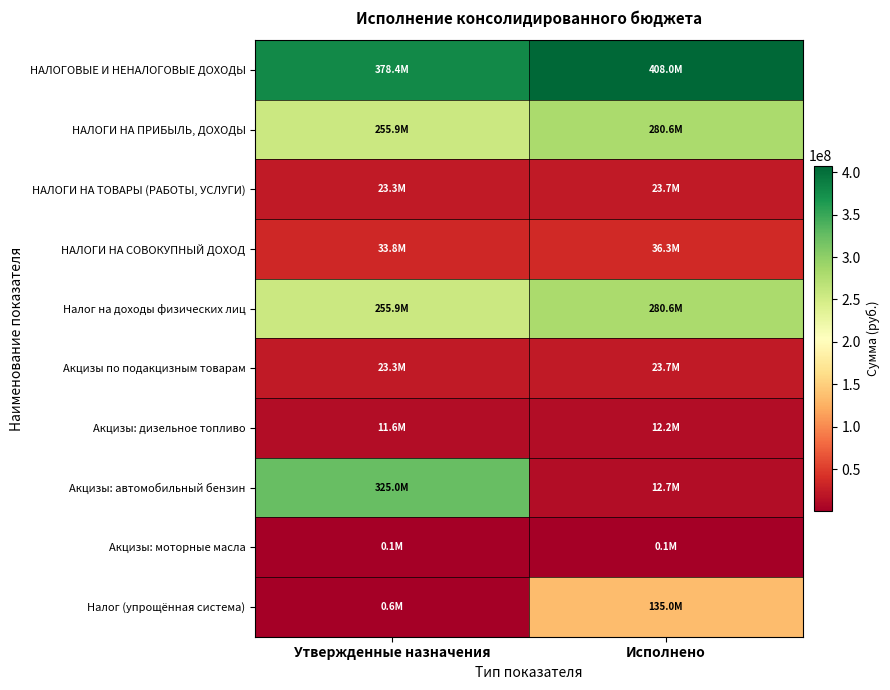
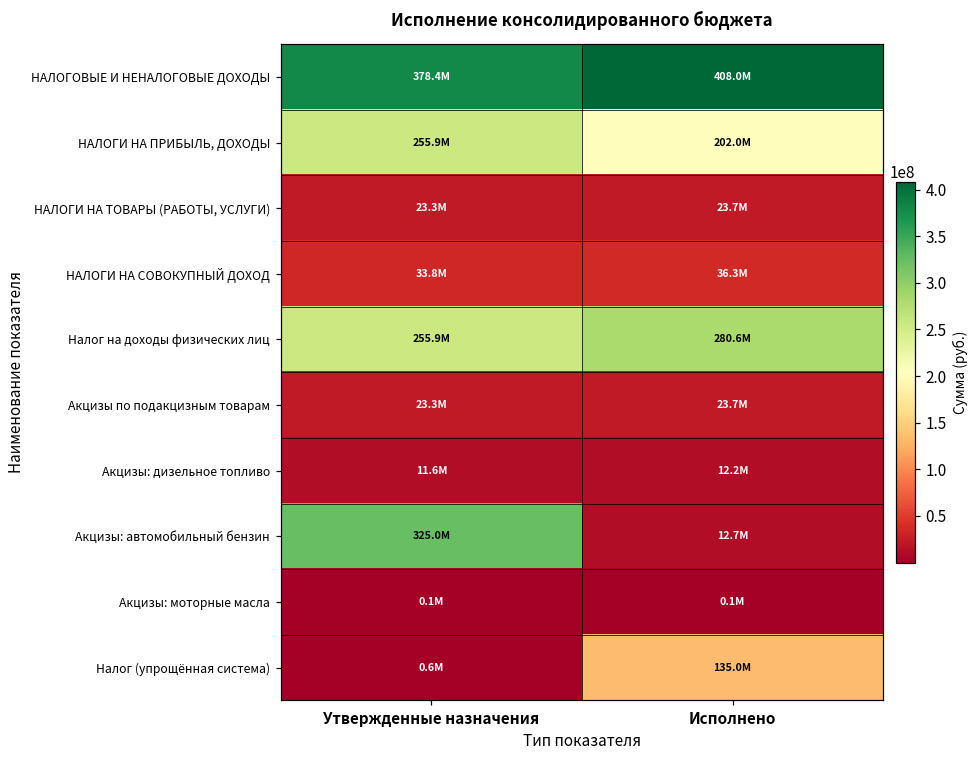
НАЛОГИ НА ПРИБЫЛЬ, ДОХОДЫ, Исполнено: 280.6M -> 202.0M
